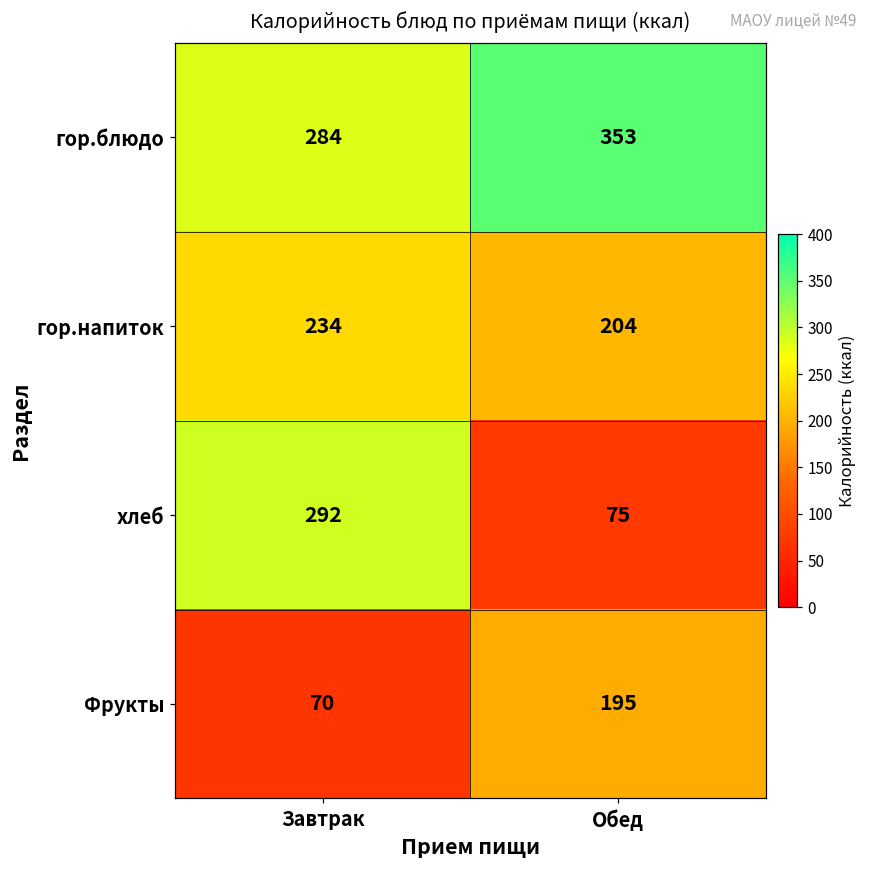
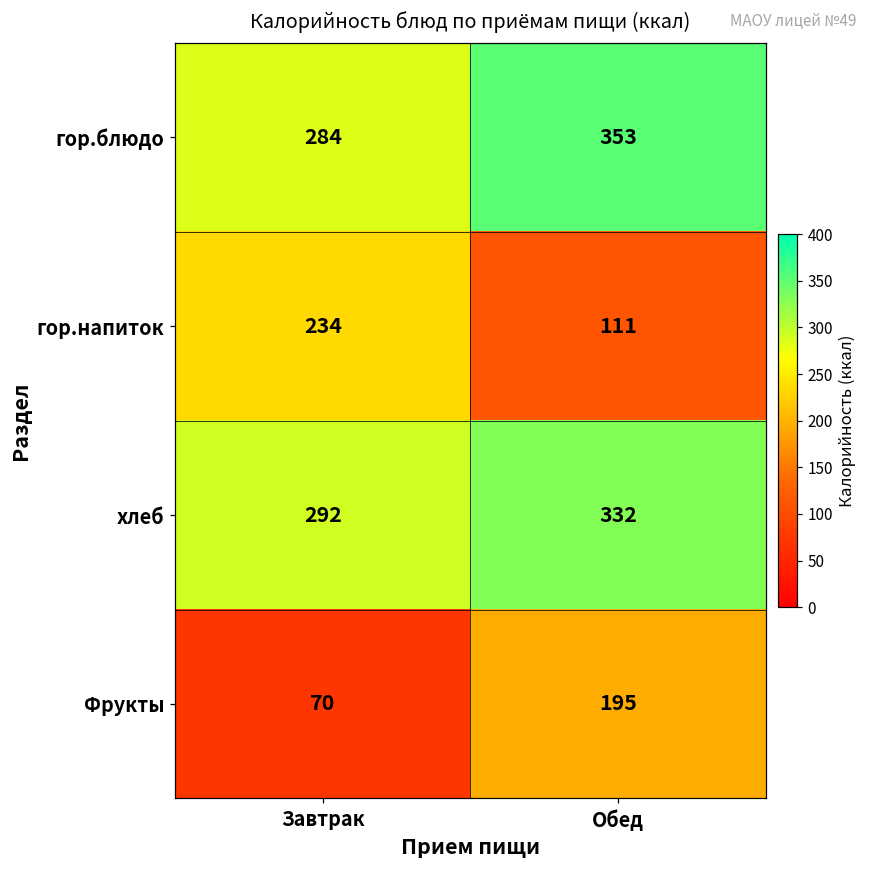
гор.напиток, Обед: 204 -> 111
хлеб, Обед: 75 -> 332
